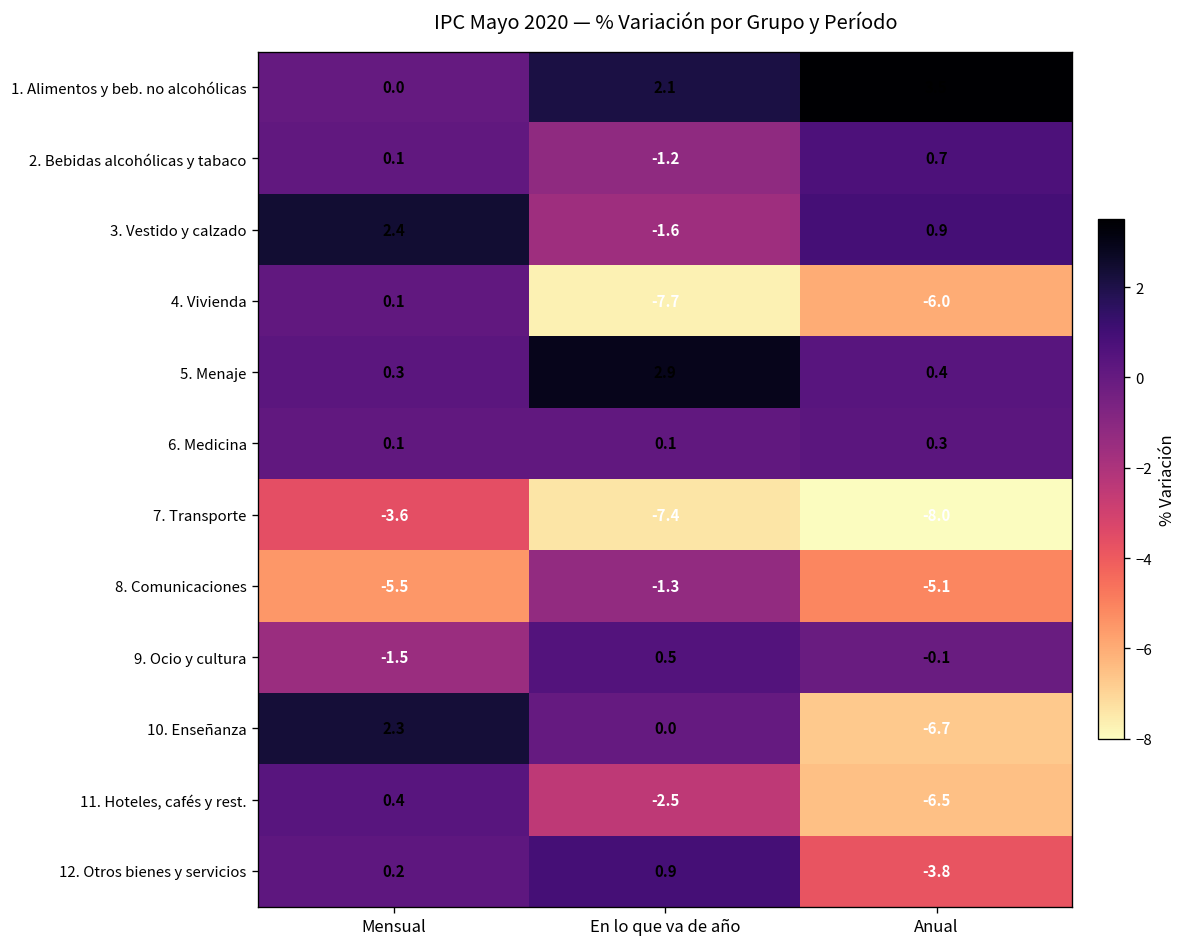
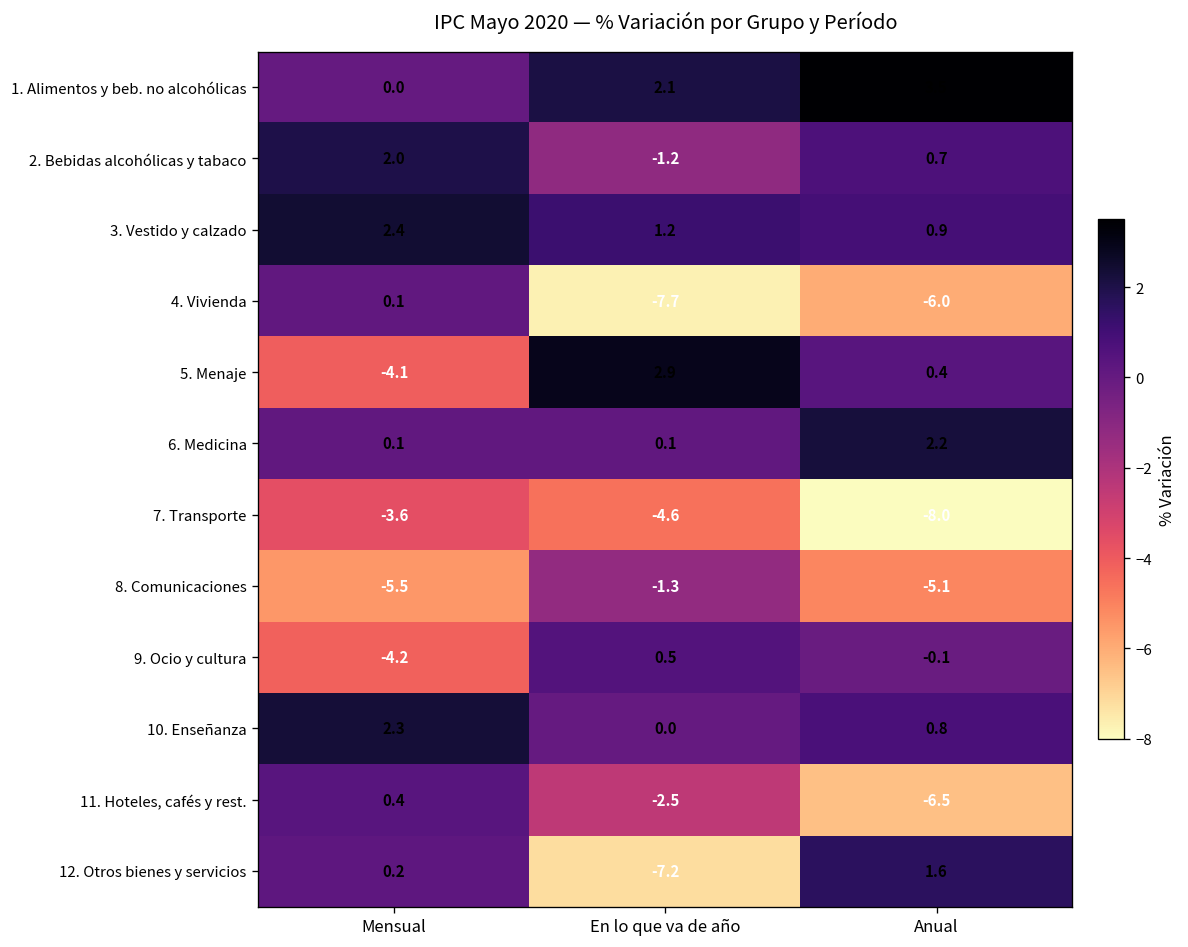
2. Bebidas alcohólicas y tabaco, Mensual: 0.1 -> 2.0
3. Vestido y calzado, En lo que va de año: -1.6 -> 1.2
5. Menaje, Mensual: 0.3 -> -4.1
6. Medicina, Anual: 0.3 -> 2.2
7. Transporte, En lo que va de año: -7.4 -> -4.6
9. Ocio y cultura, Mensual: -1.5 -> -4.2
10. Enseñanza, Anual: -6.7 -> 0.8
12. Otros bienes y servicios, En lo que va de año: 0.9 -> -7.2
12. Otros bienes y servicios, Anual: -3.8 -> 1.6
